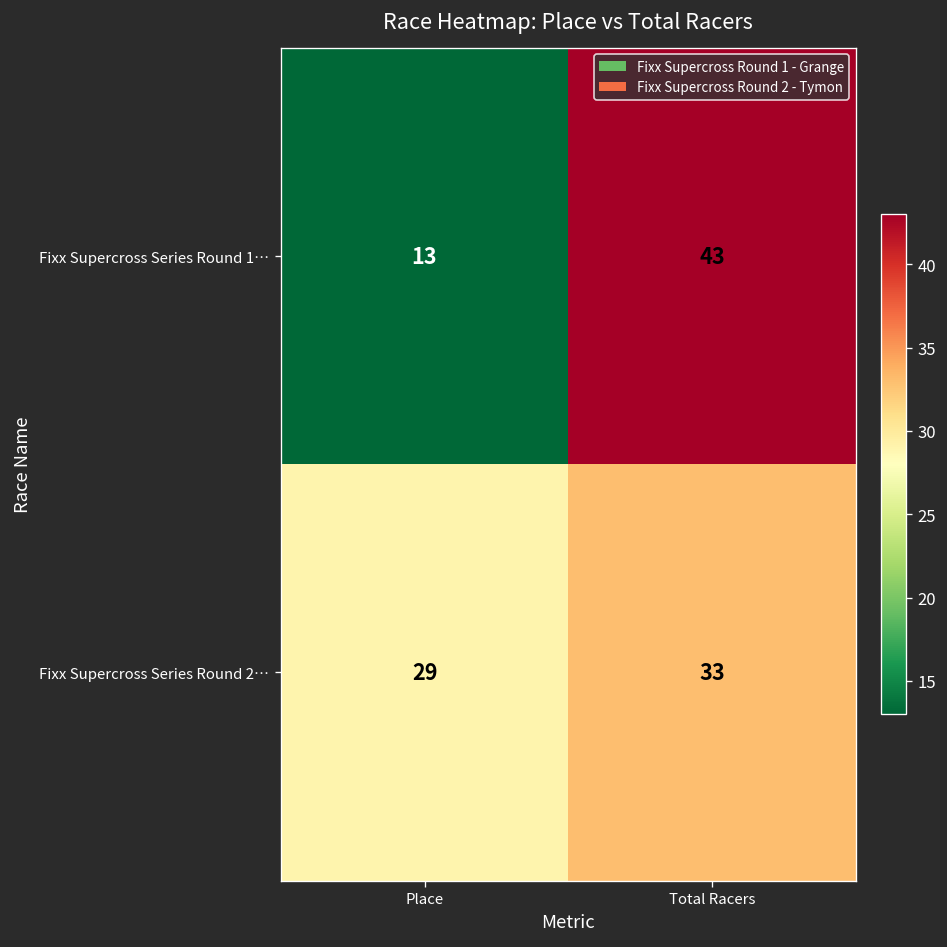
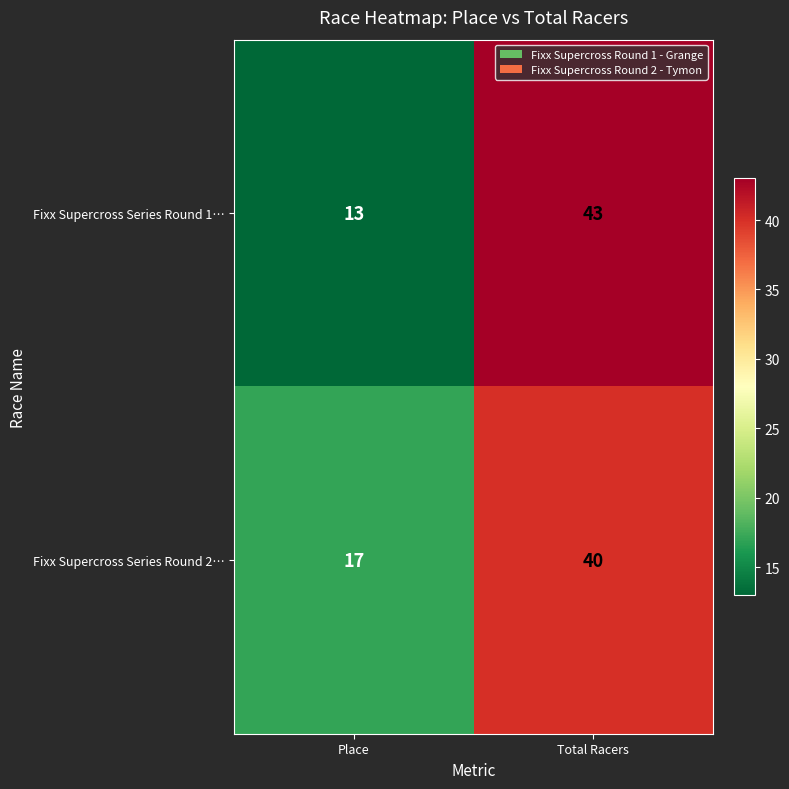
Fixx Supercross Series Round 2…, Place: 29 -> 17
Fixx Supercross Series Round 2…, Total Racers: 33 -> 40
